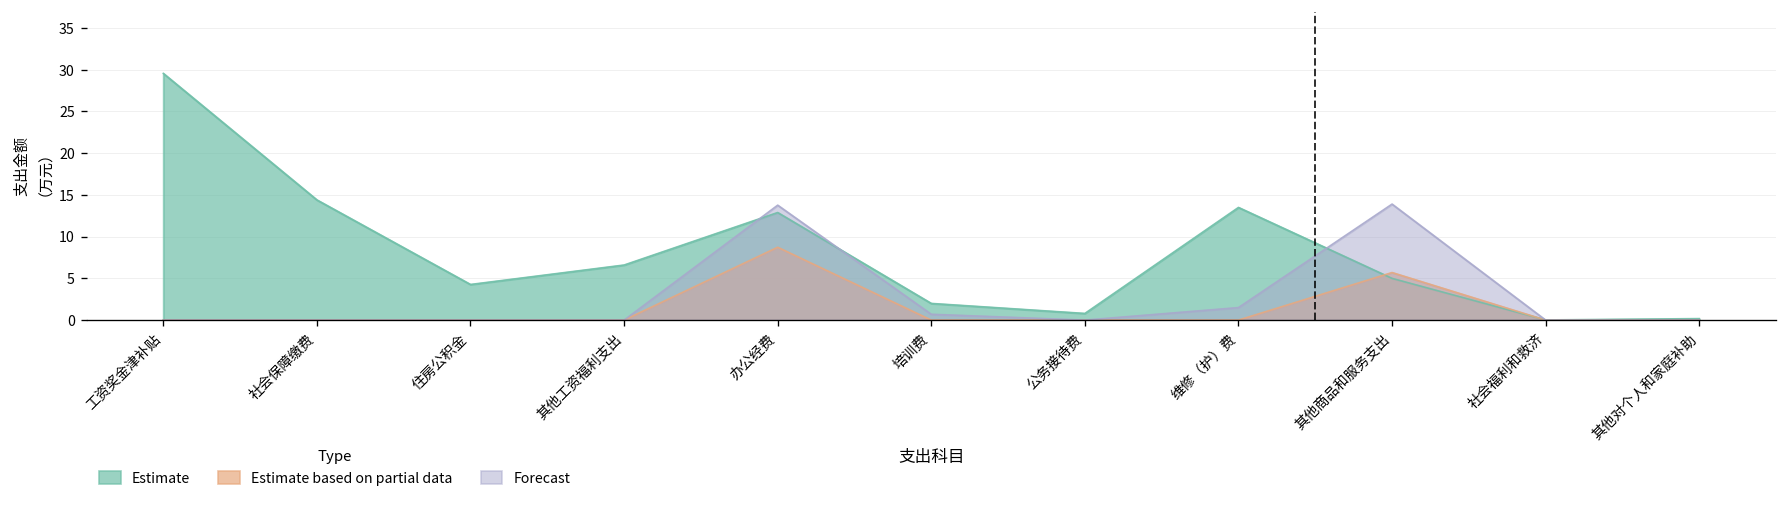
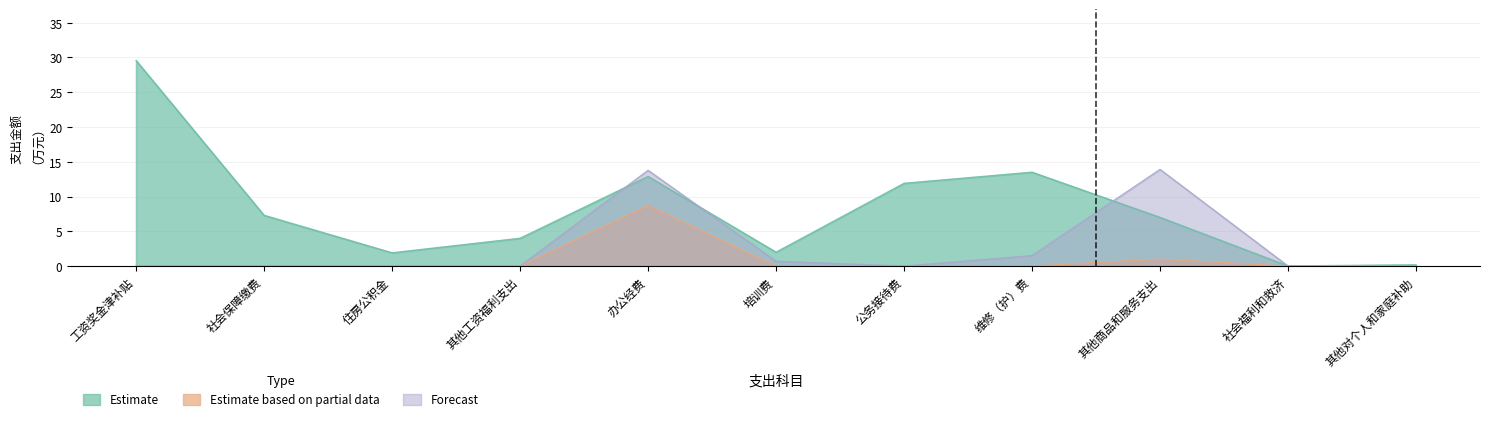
Estimate, 社会保障缴费: 14 -> 7
Estimate, 住房公积金: 4 -> 2
Estimate, 其他工资福利支出: 7 -> 4
Estimate, 公务接待费: 1 -> 12
Estimate, 其他商品和服务支出: 5 -> 7
Estimate based on partial data, 其他商品和服务支出: 6 -> 1
